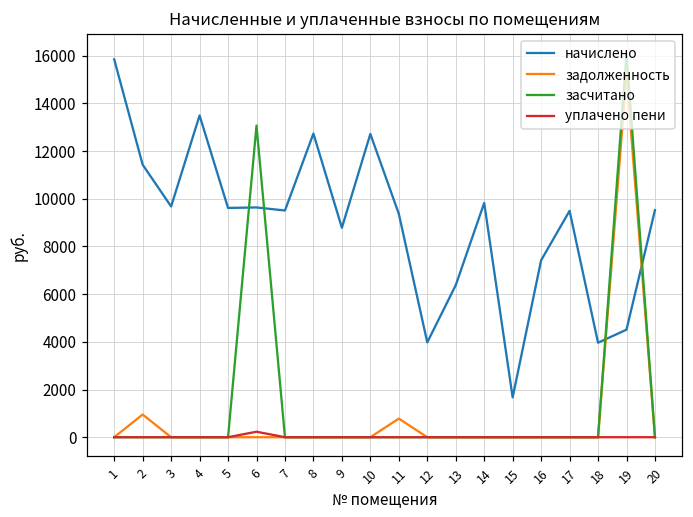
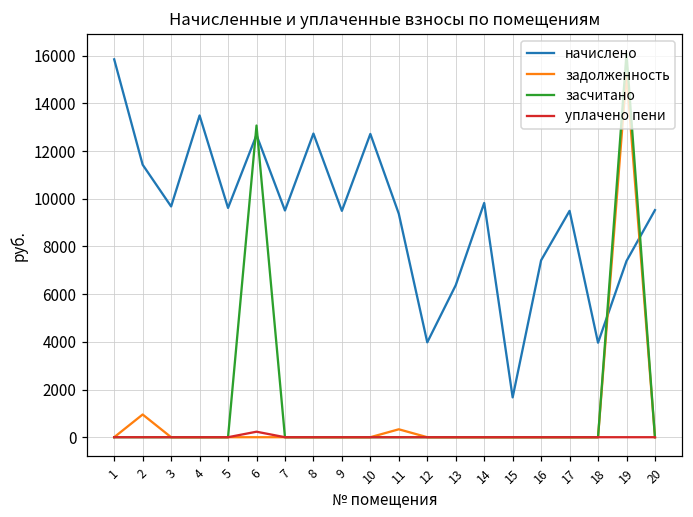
начислено, 6: 9600 -> 12700
начислено, 9: 8800 -> 9500
задолженность, 11: 800 -> 300
начислено, 19: 4500 -> 7400
